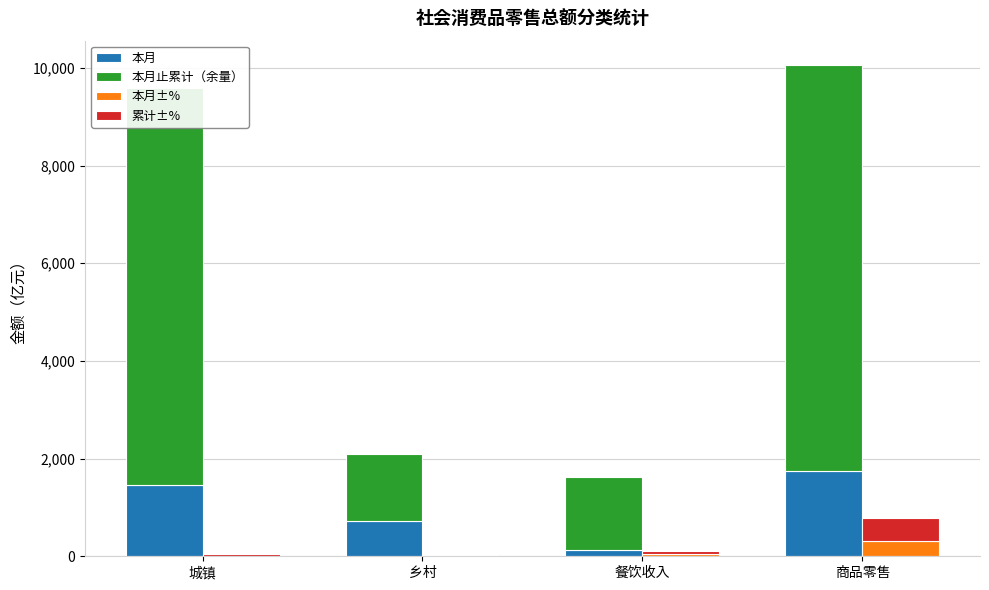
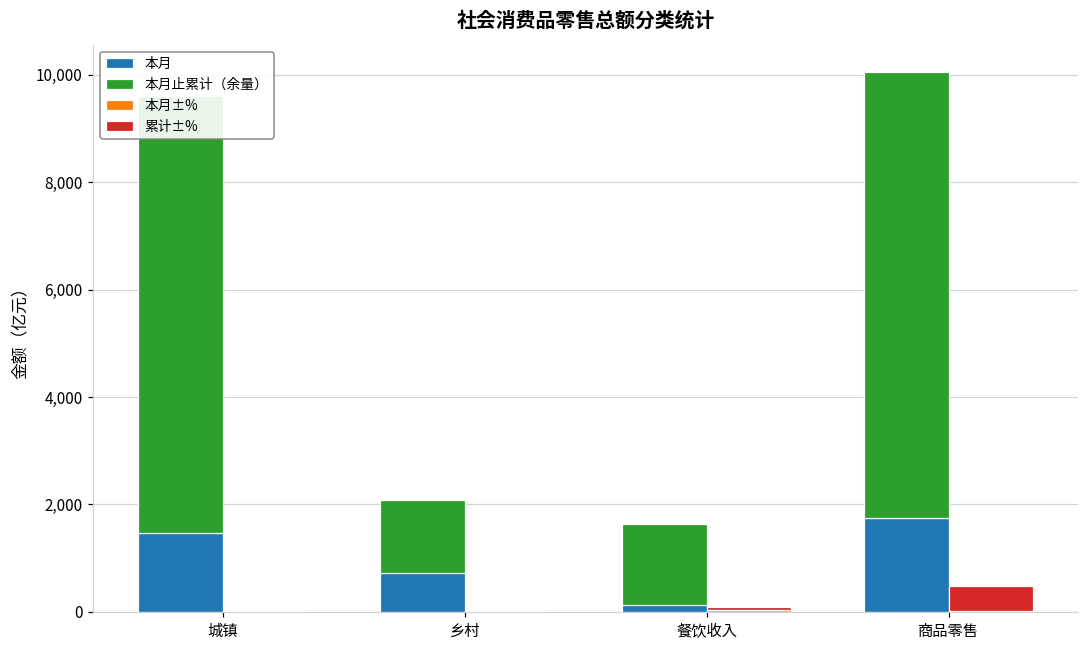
本月±%, 商品零售: 300 -> 0
